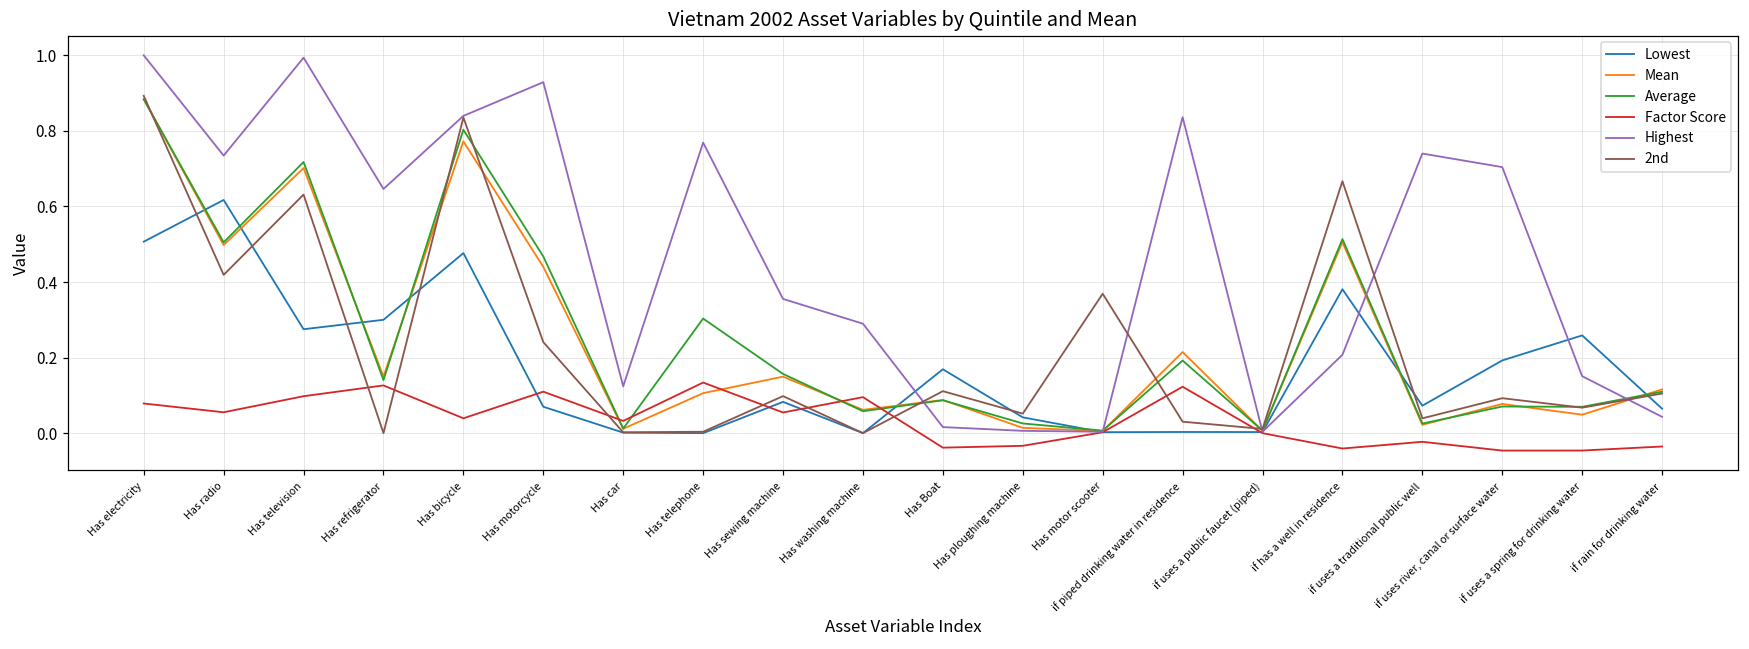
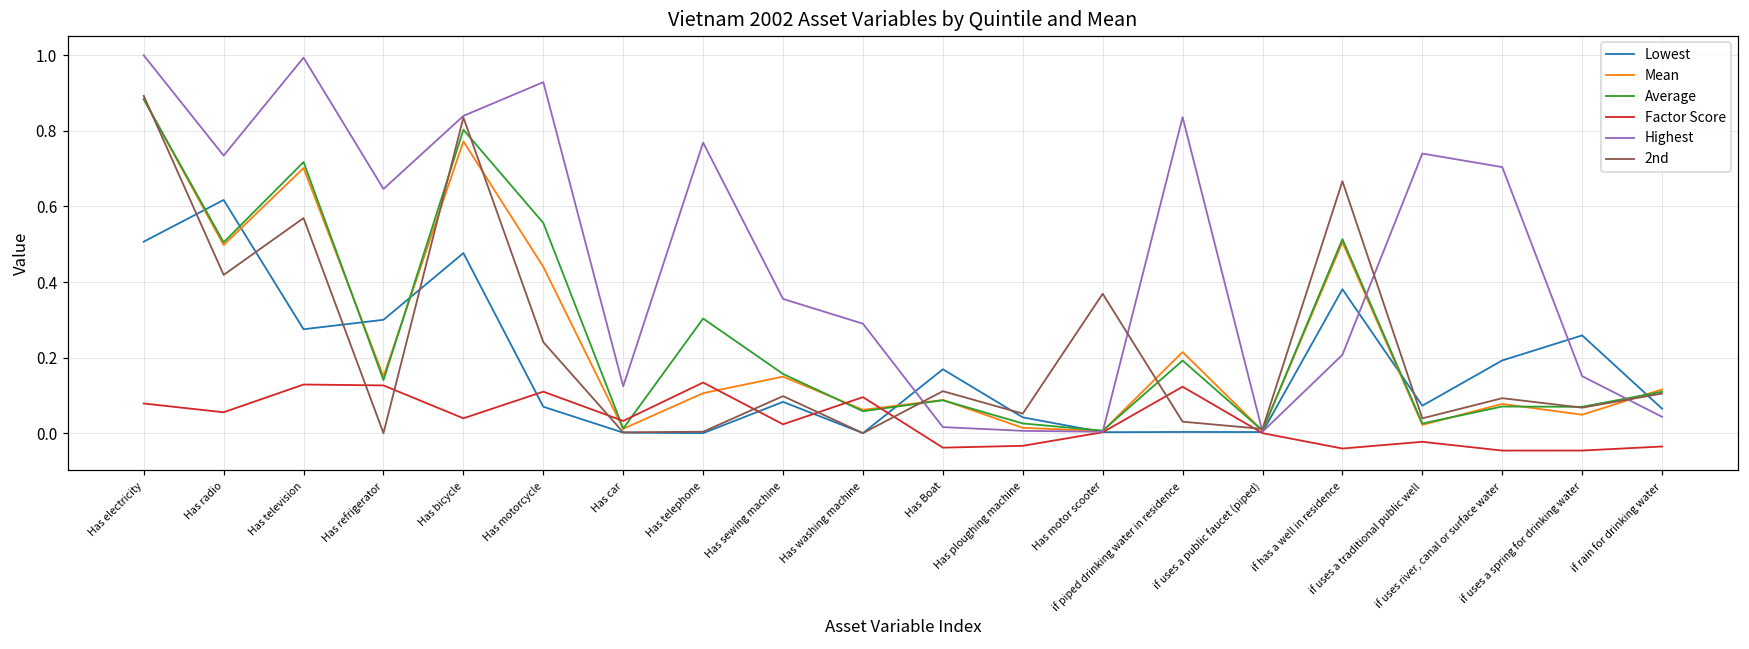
Factor Score, Has television: 0.10 -> 0.13
2nd, Has television: 0.63 -> 0.57
Average, Has motorcycle: 0.47 -> 0.56
Factor Score, Has sewing machine: 0.05 -> 0.02
